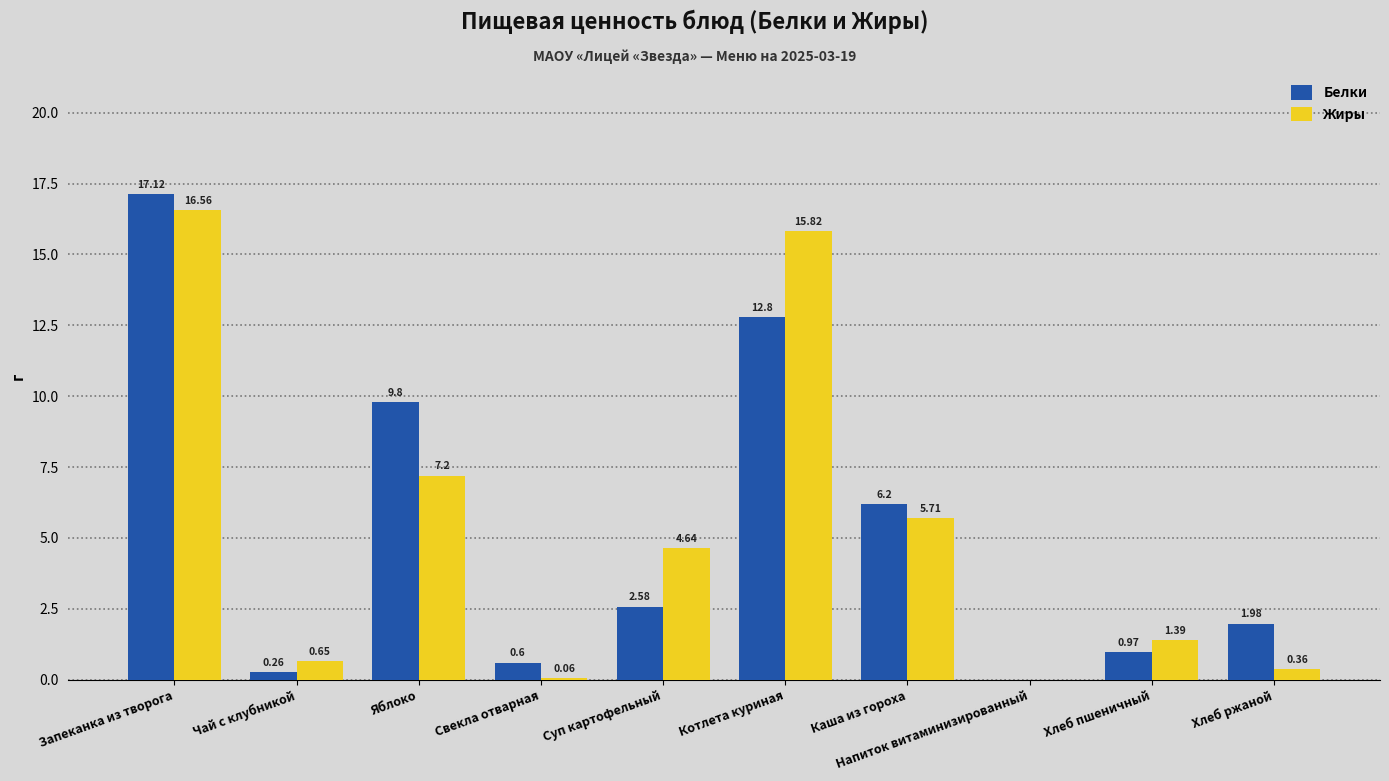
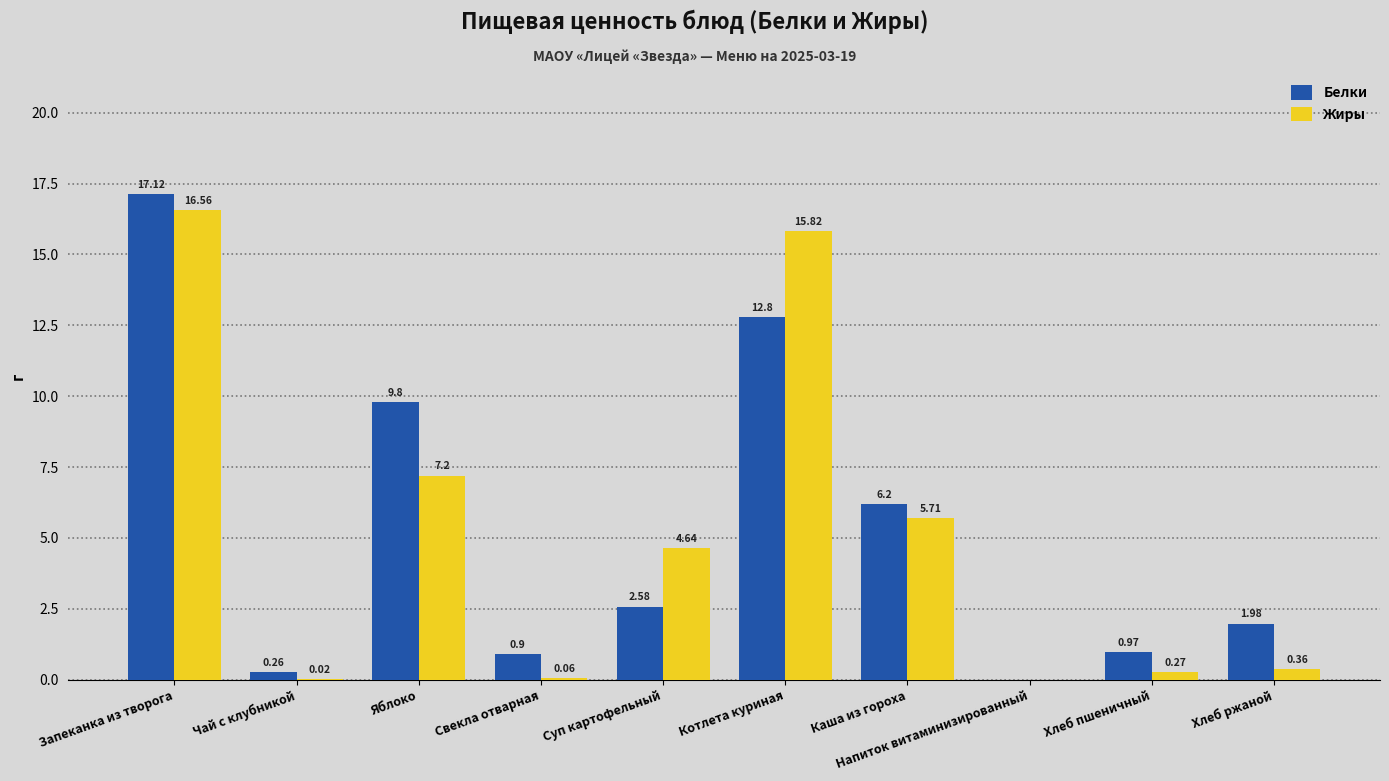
Жиры, Чай с клубникой: 0.65 -> 0.02
Белки, Свекла отварная: 0.6 -> 0.9
Жиры, Хлеб пшеничный: 1.39 -> 0.27
